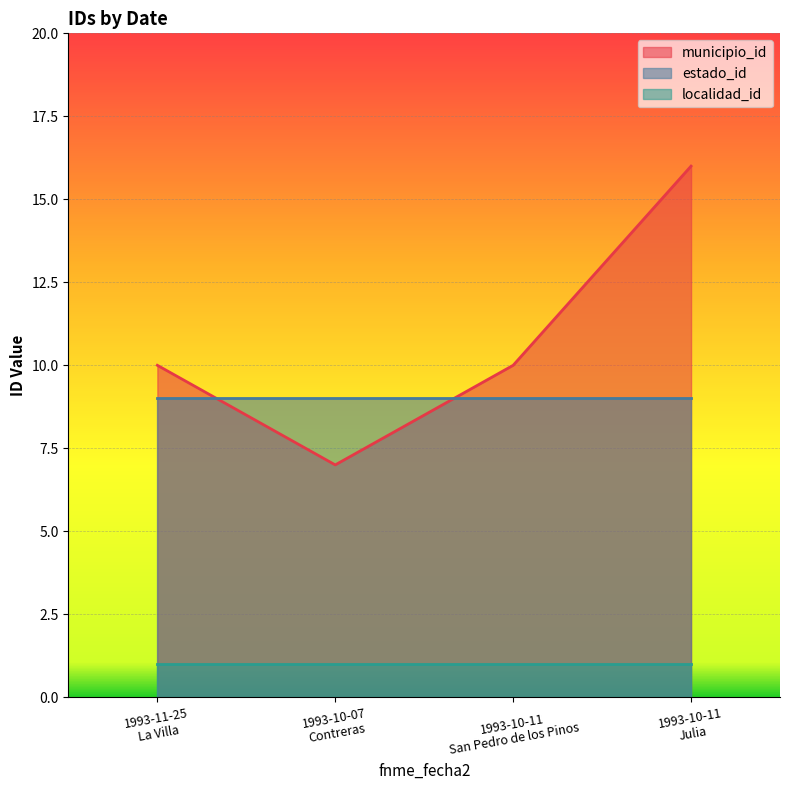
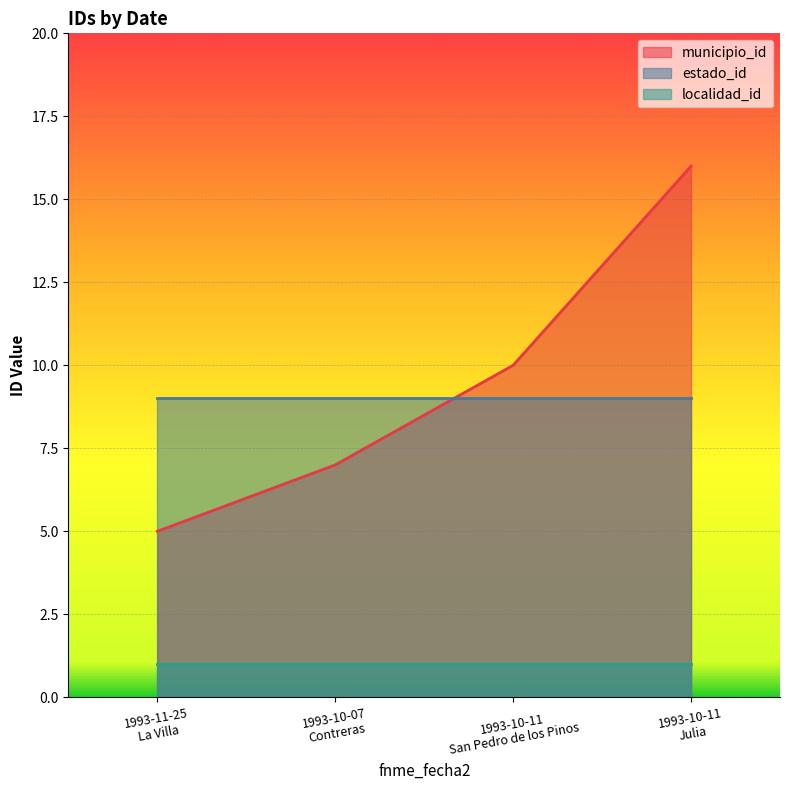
municipio_id, 1993-11-25 La Villa: 10 -> 5
